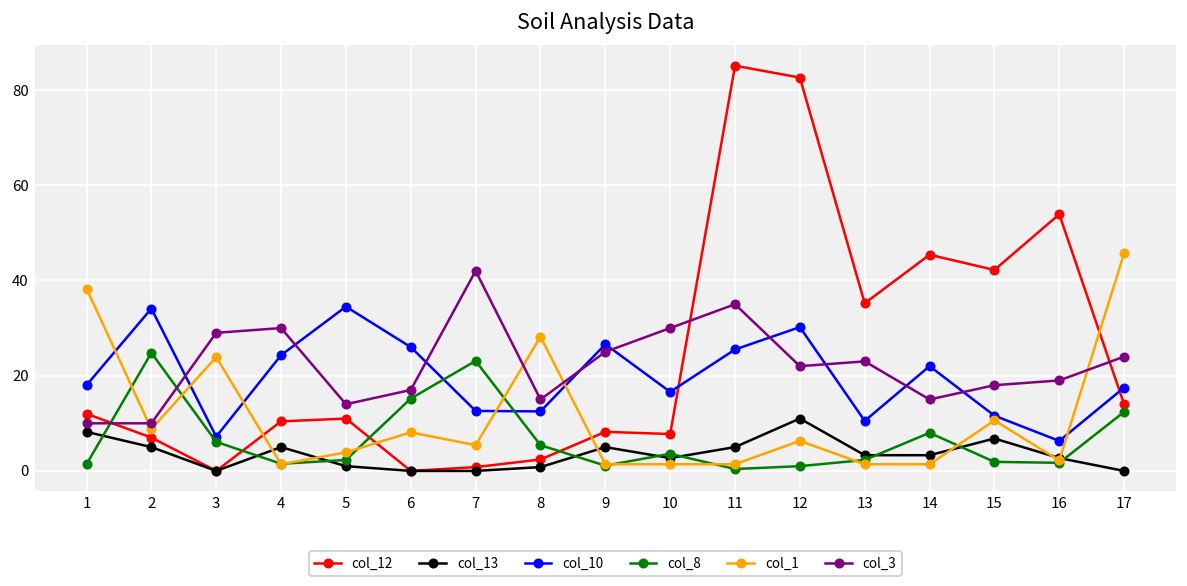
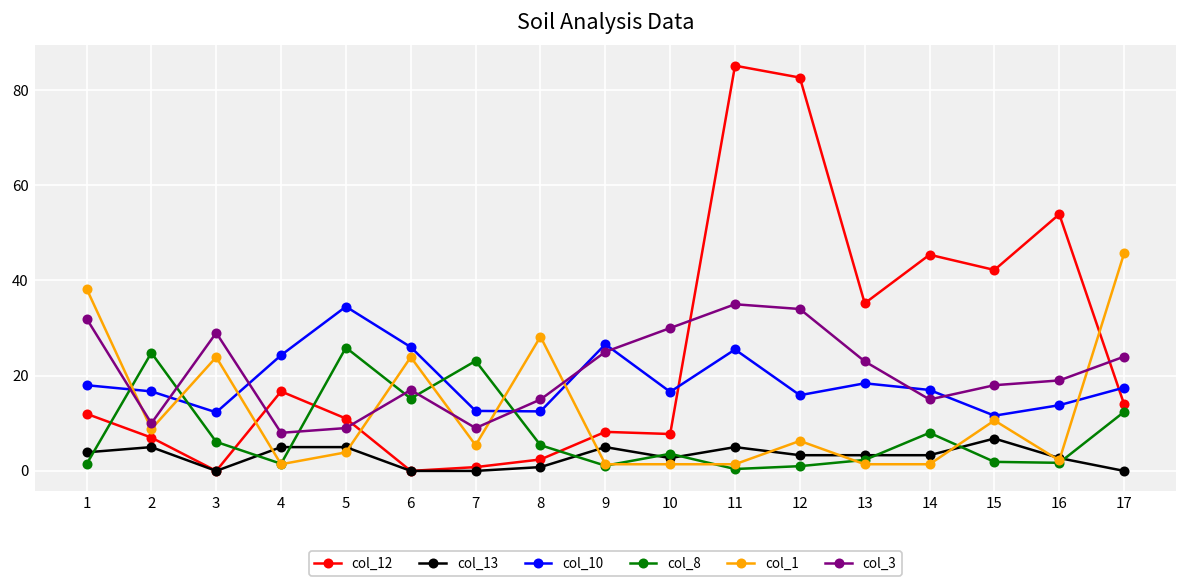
col_13, 1: 8 -> 4
col_3, 1: 10 -> 32
col_10, 2: 34 -> 17
col_10, 3: 7 -> 12
col_12, 4: 10 -> 17
col_3, 4: 30 -> 8
col_13, 5: 1 -> 5
col_8, 5: 2 -> 26
col_3, 5: 14 -> 9
col_1, 6: 8 -> 24
col_3, 7: 42 -> 9
col_13, 12: 11 -> 3
col_10, 12: 30 -> 16
col_3, 12: 22 -> 34
col_10, 13: 11 -> 18
col_10, 14: 22 -> 17
col_10, 16: 6 -> 14
